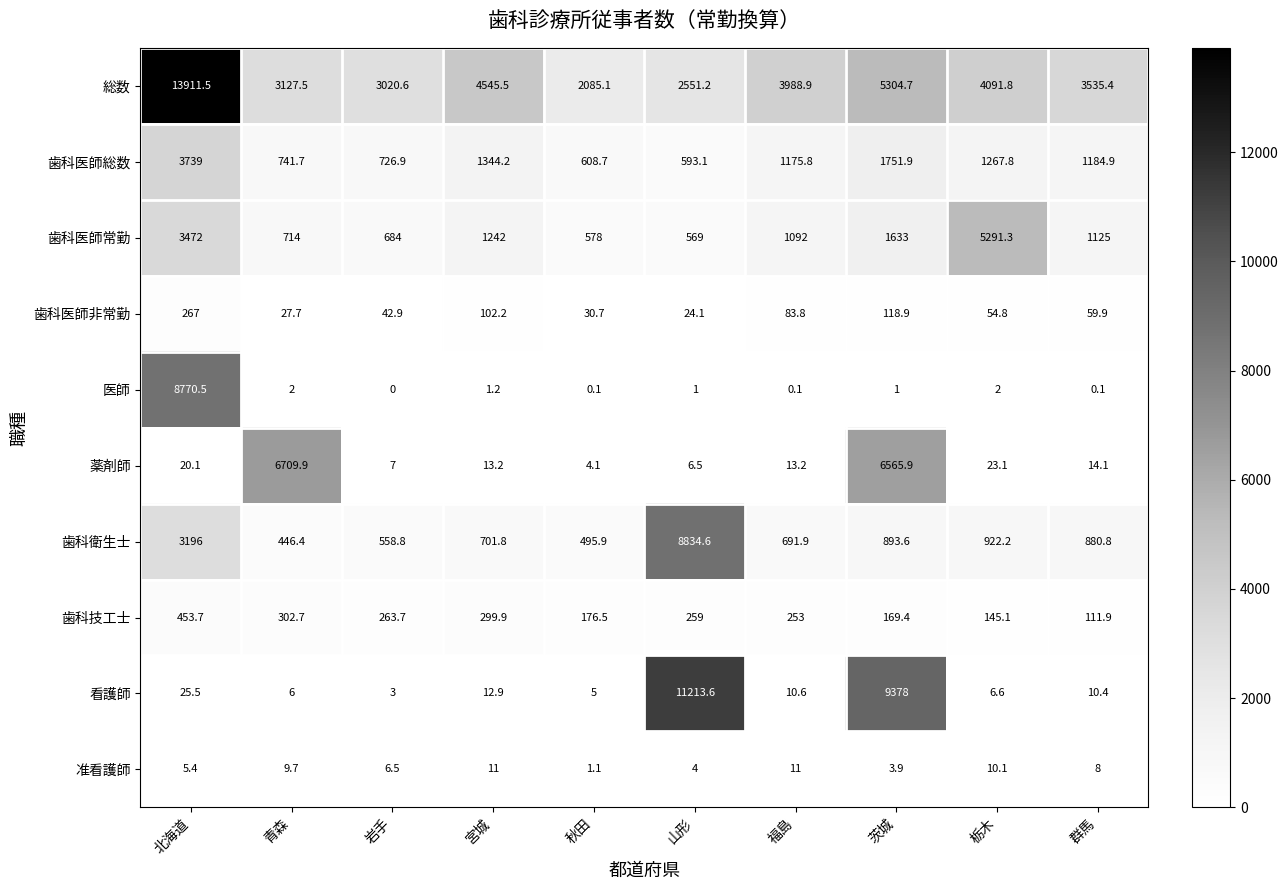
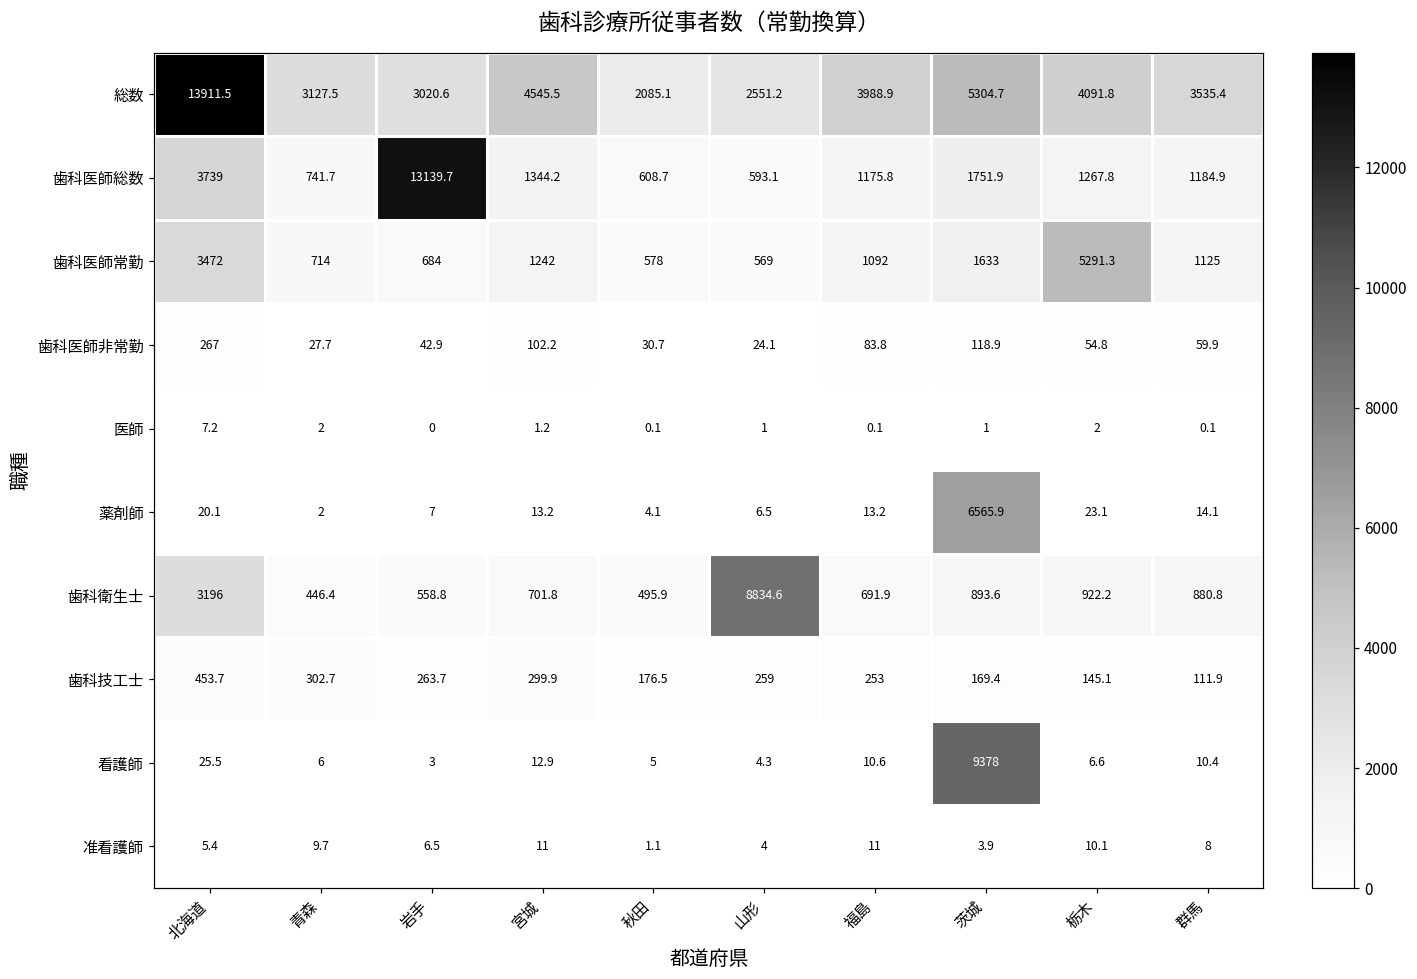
歯科医師総数, 岩手: 726.9 -> 13139.7
医師, 北海道: 8770.5 -> 7.2
薬剤師, 青森: 6709.9 -> 2
看護師, 山形: 11213.6 -> 4.3
